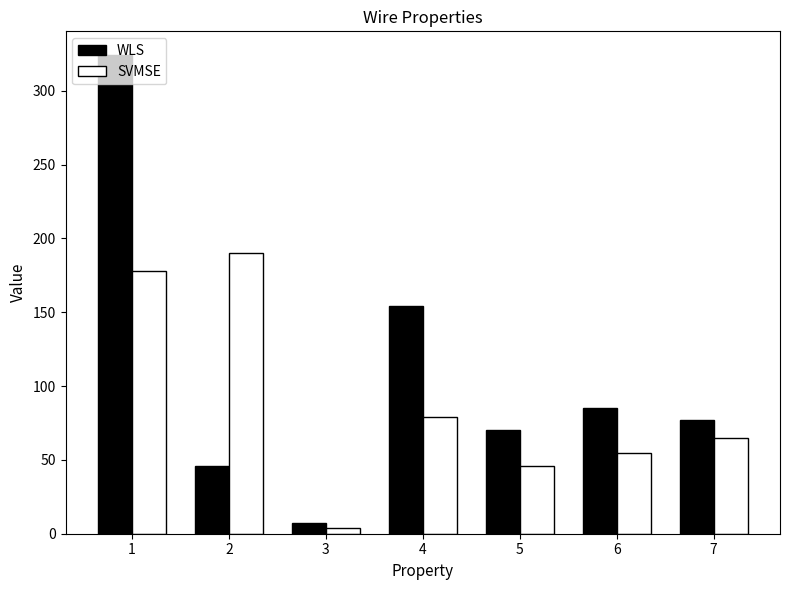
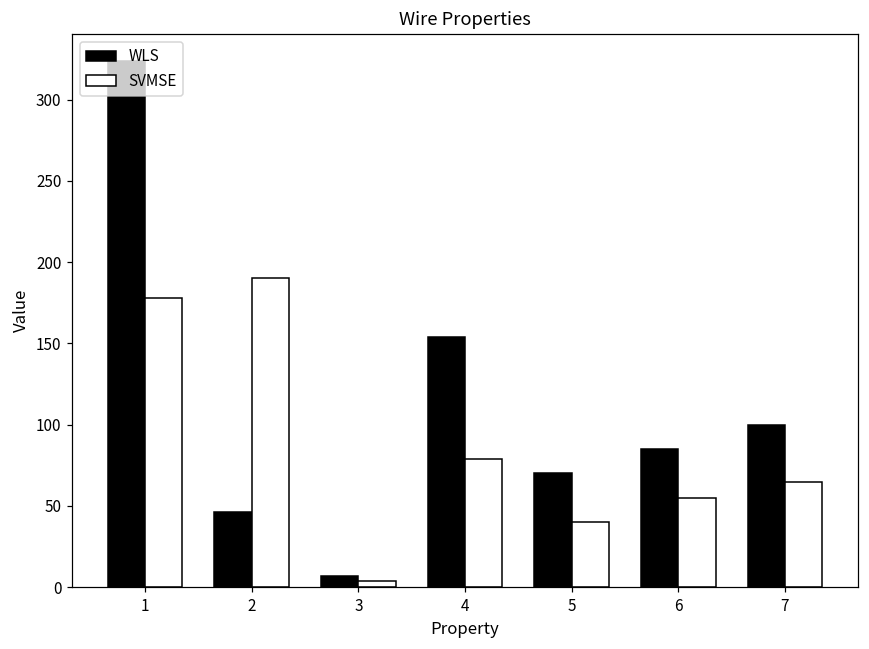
SVMSE, 5: 46 -> 40
WLS, 7: 77 -> 100
